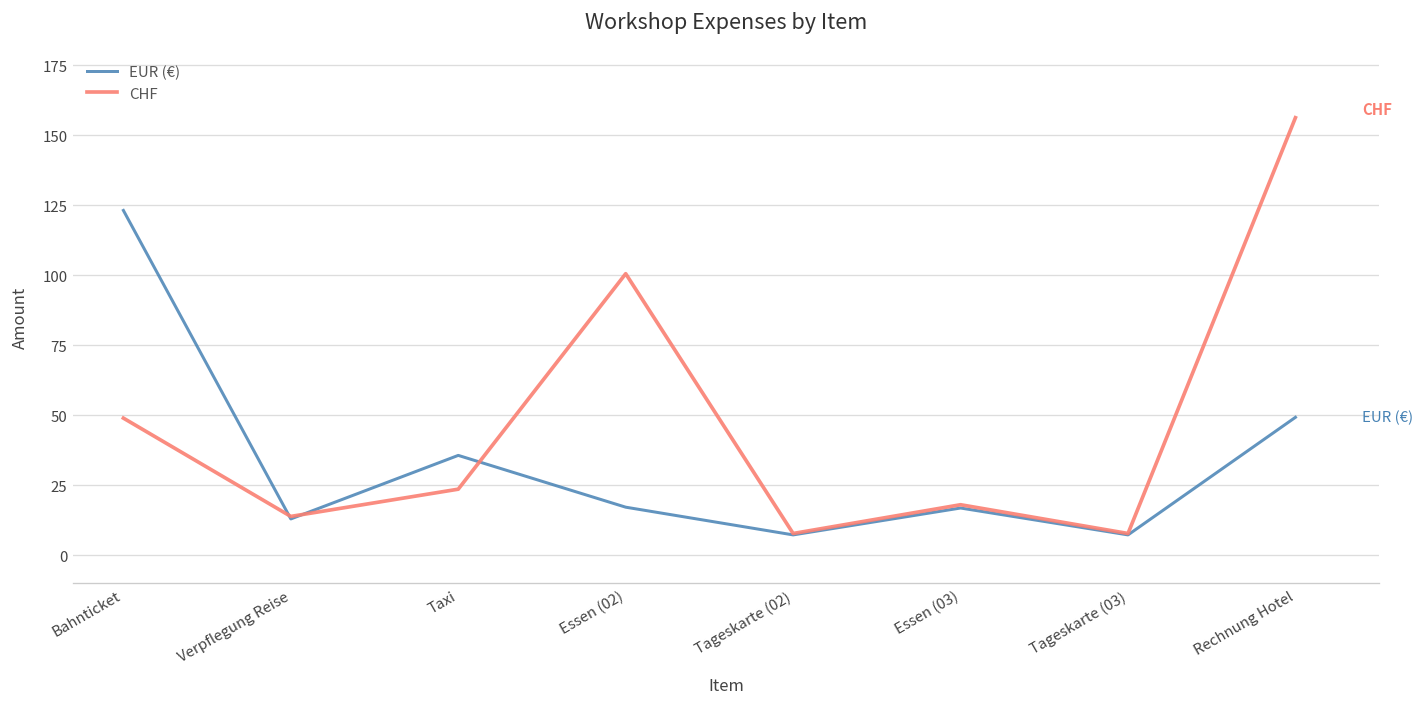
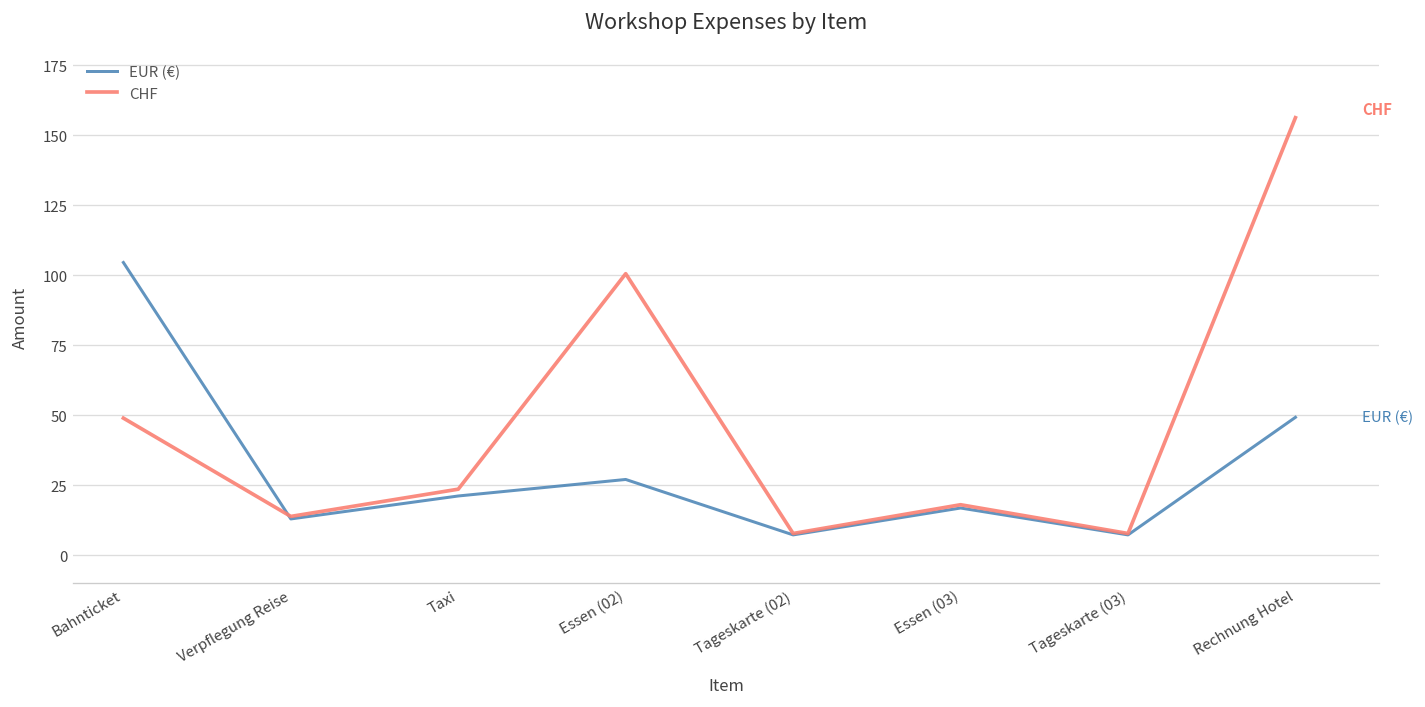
EUR (€), Bahnticket: 123 -> 105
EUR (€), Taxi: 36 -> 21
EUR (€), Essen (02): 17 -> 27
